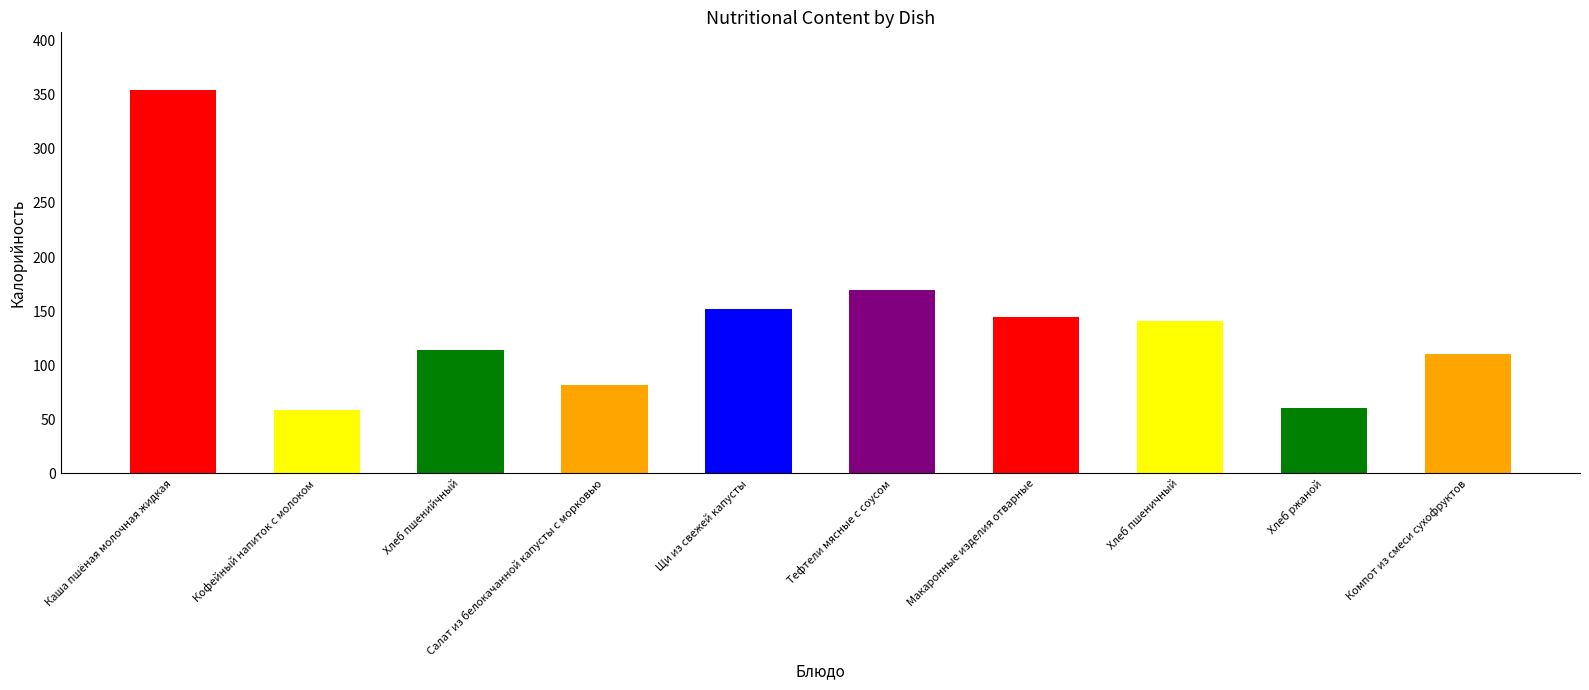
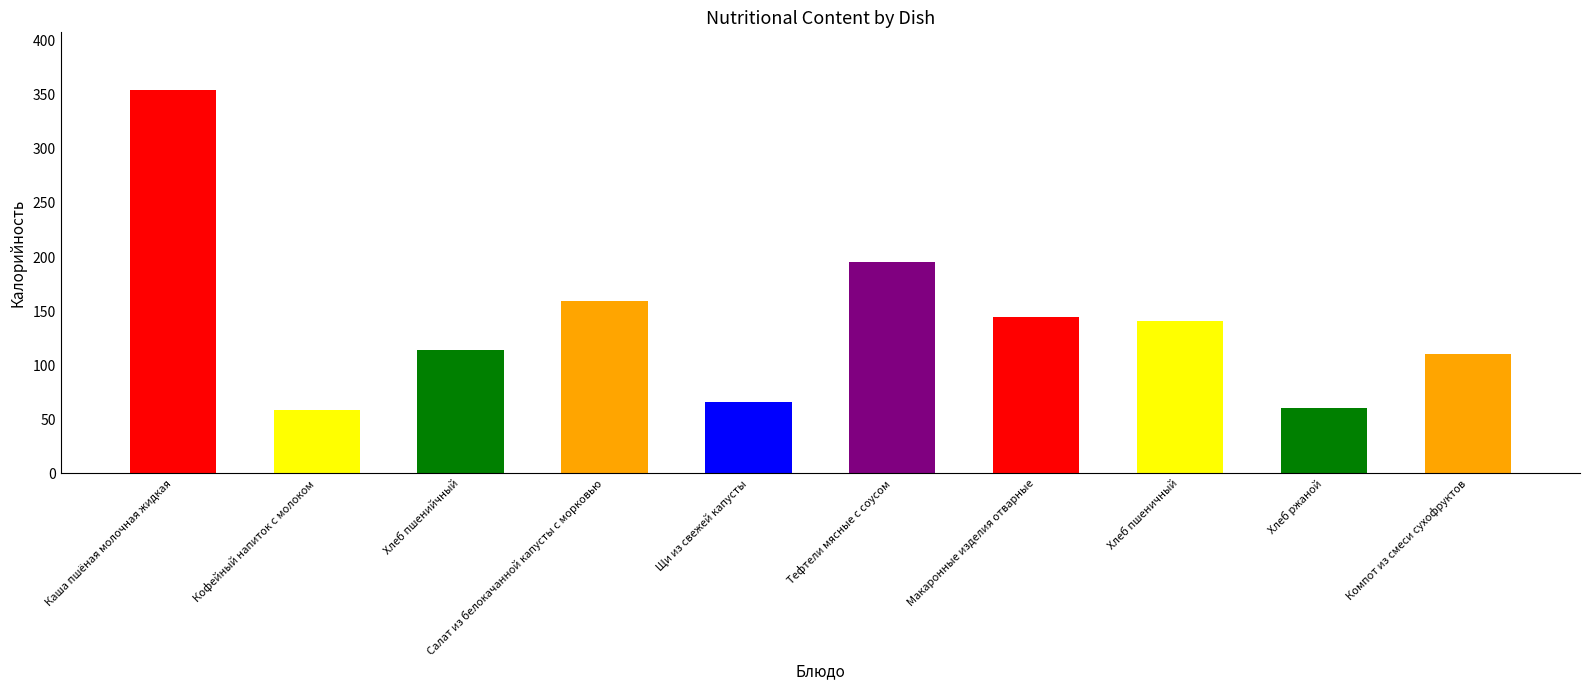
Салат из белокачанной капусты с морковью: 82 -> 159
Щи из свежей капусты: 152 -> 66
Тефтели мясные с соусом: 170 -> 195
